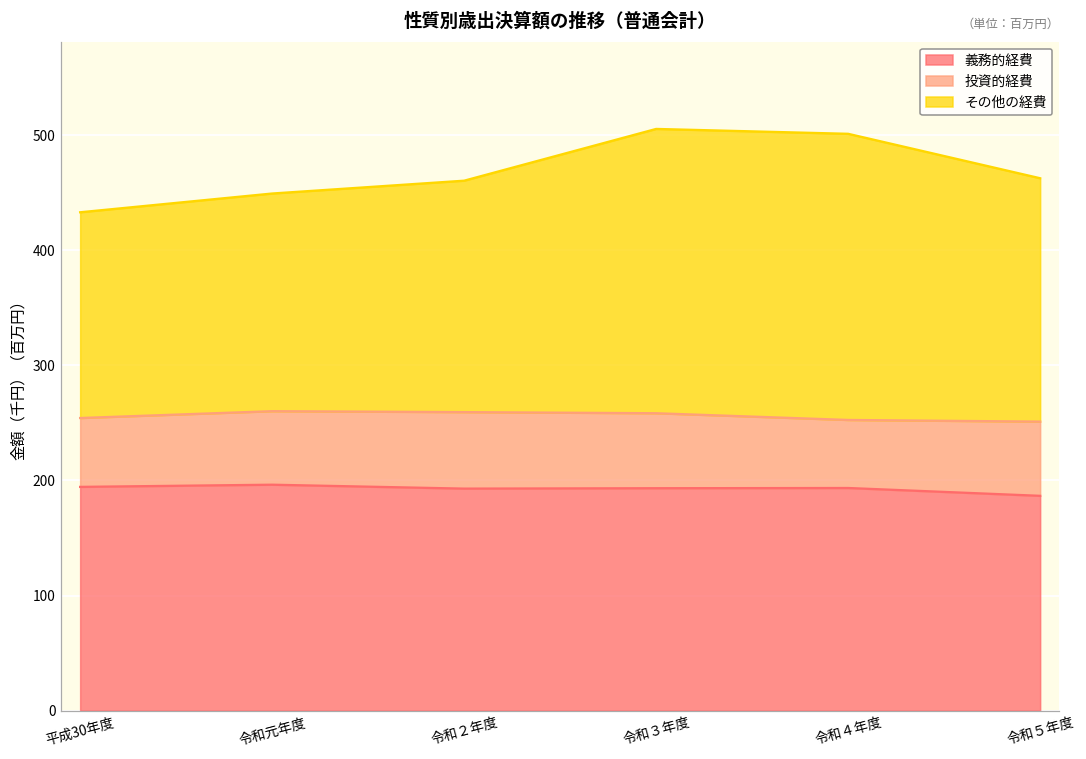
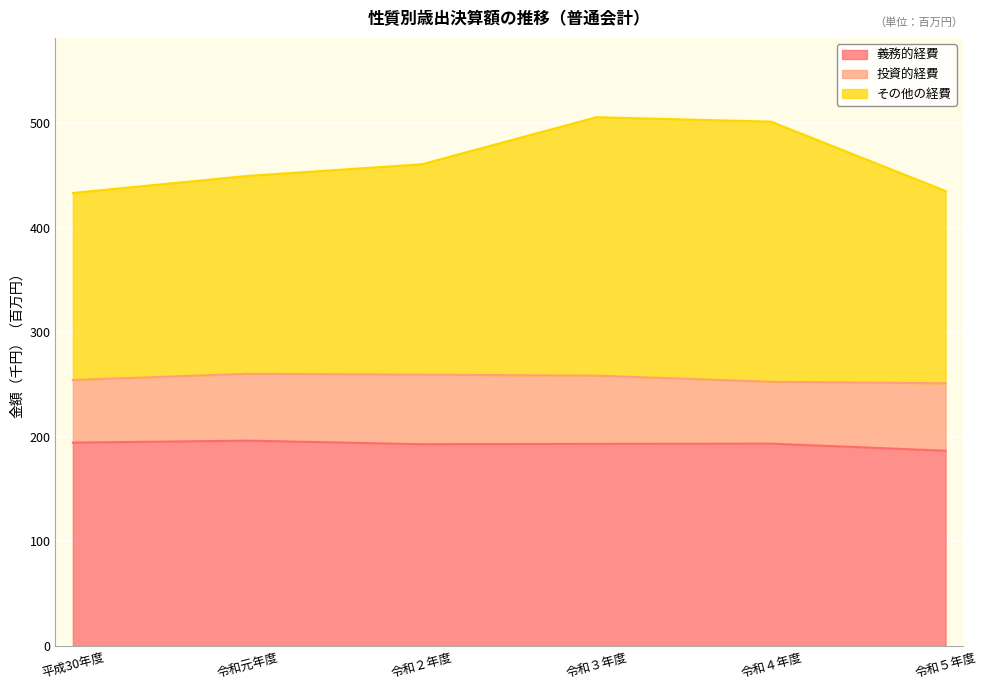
その他の経費, 令和５年度: 212 -> 184
